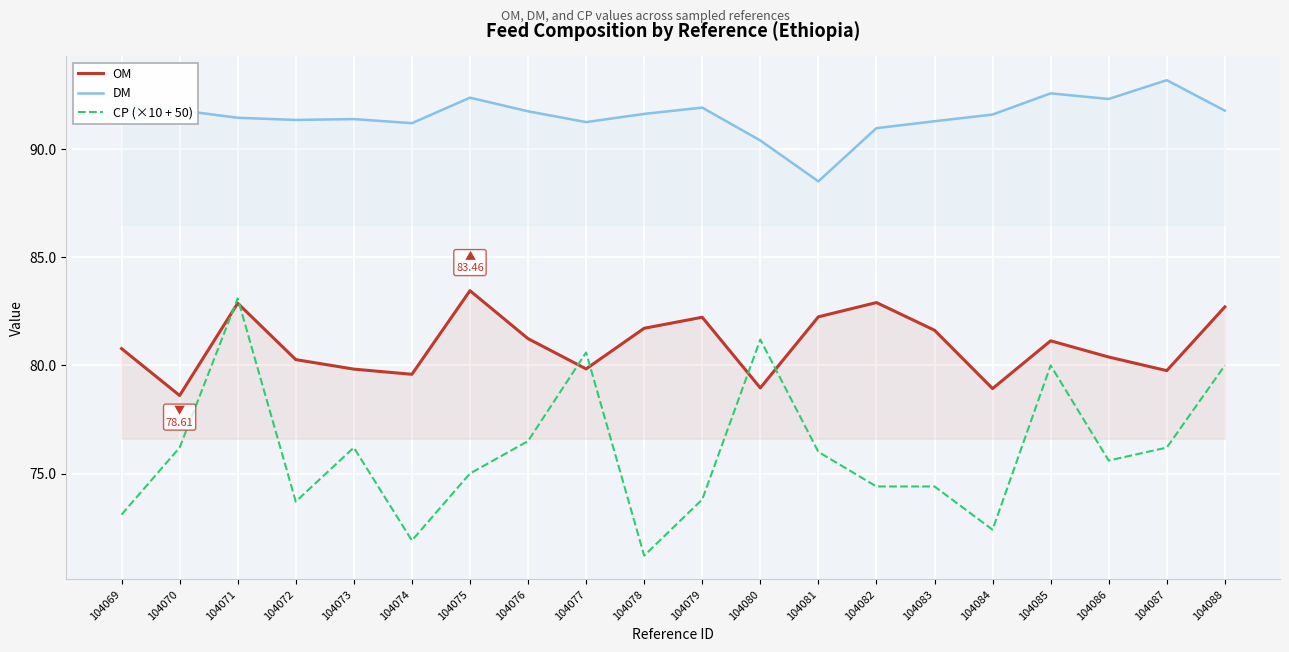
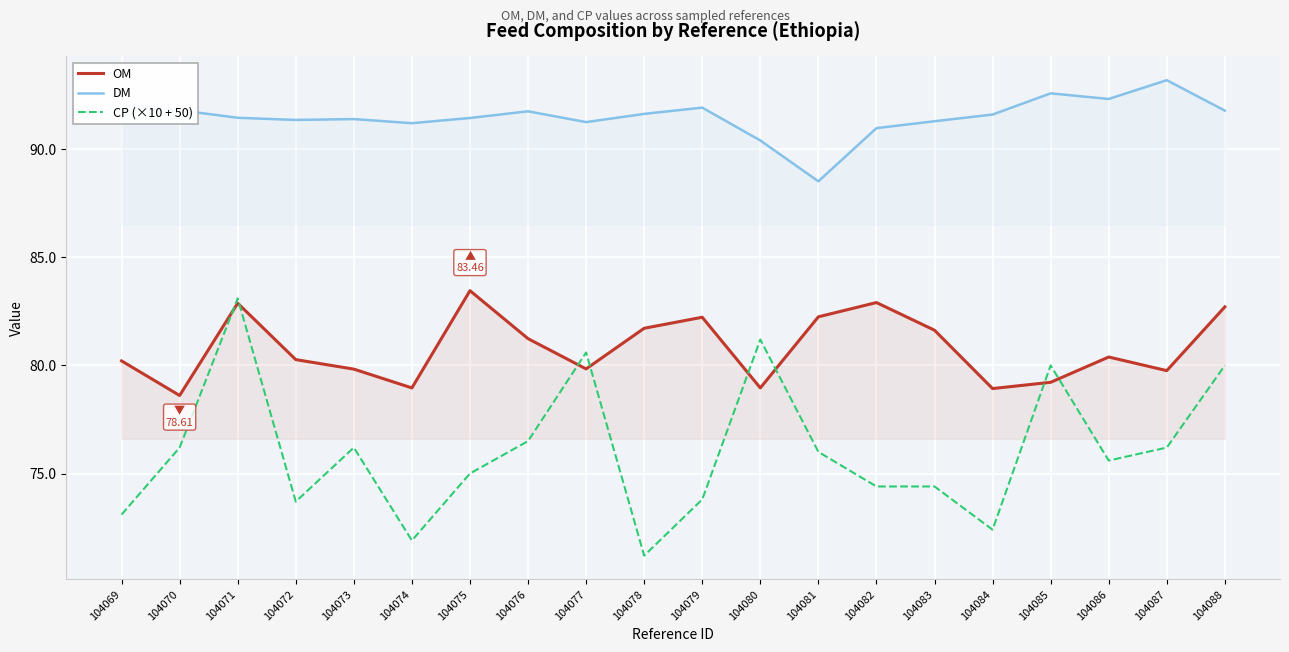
OM, 104069: 80.8 -> 80.2
OM, 104074: 79.6 -> 79.0
DM, 104075: 92.4 -> 91.5
OM, 104085: 81.1 -> 79.2
